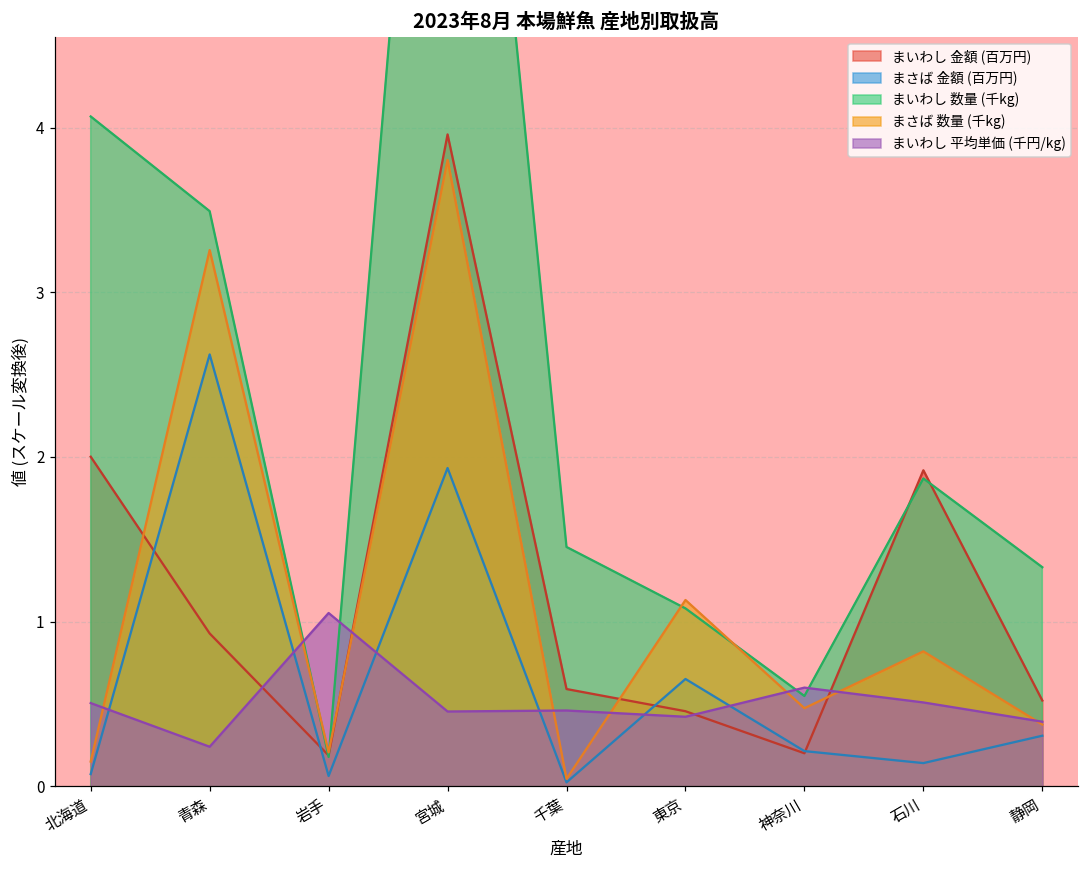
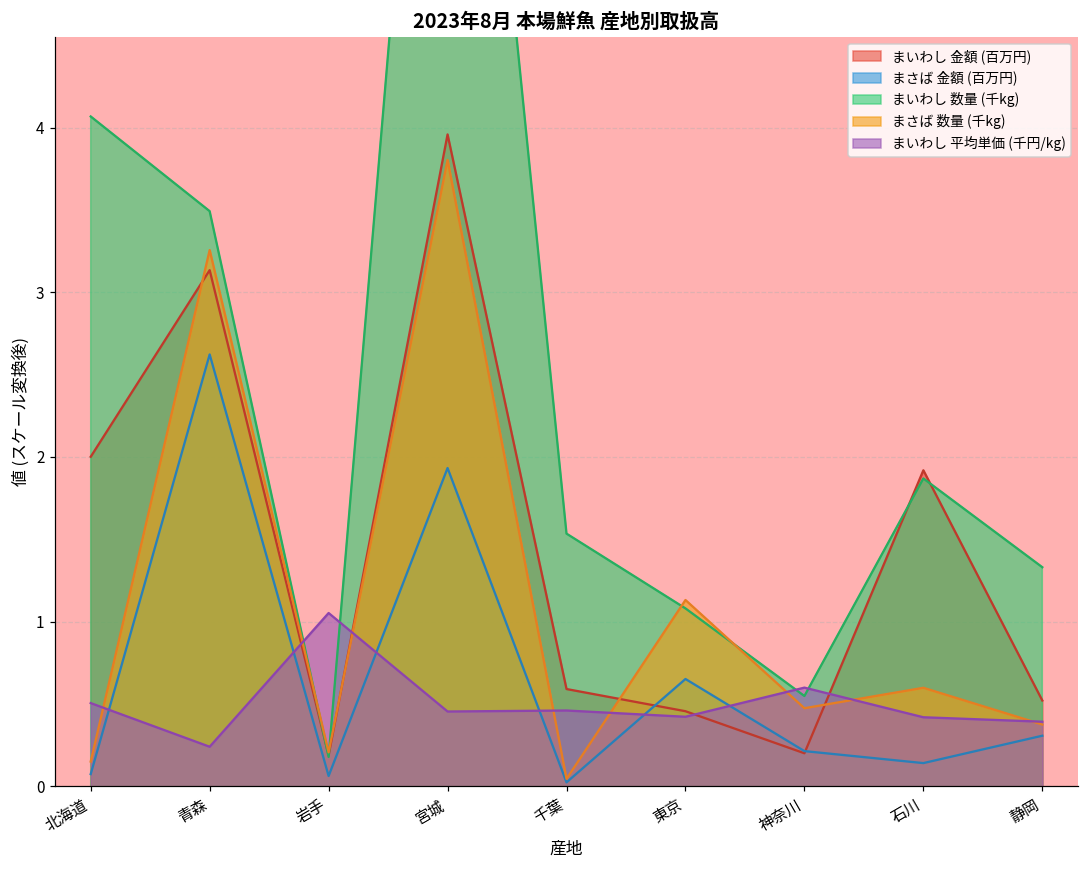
まいわし 金額 (百万円), 青森: 0.93 -> 3.13
まいわし 数量 (千kg), 千葉: 1.45 -> 1.53
まさば 数量 (千kg), 石川: 0.82 -> 0.60
まいわし 平均単価 (千円/kg), 石川: 0.51 -> 0.42
